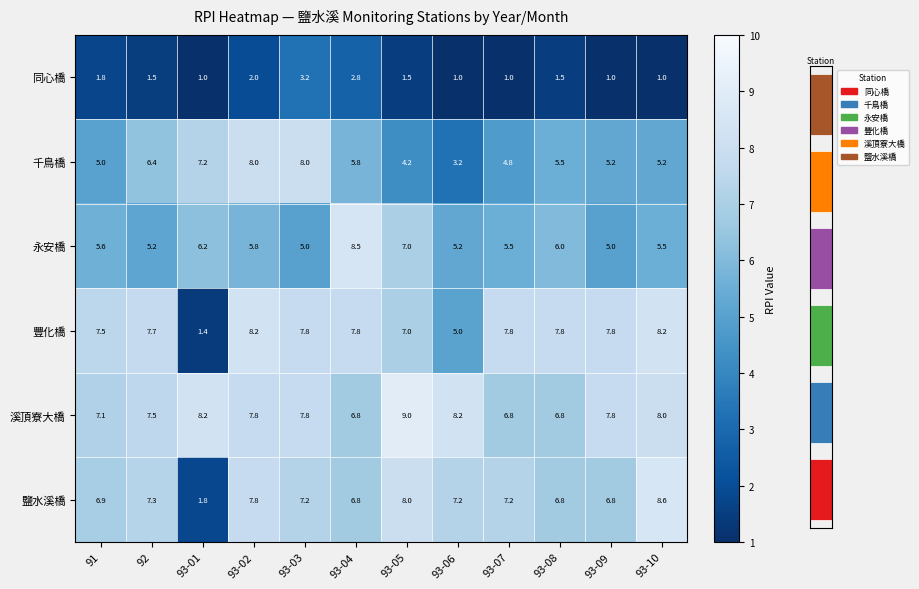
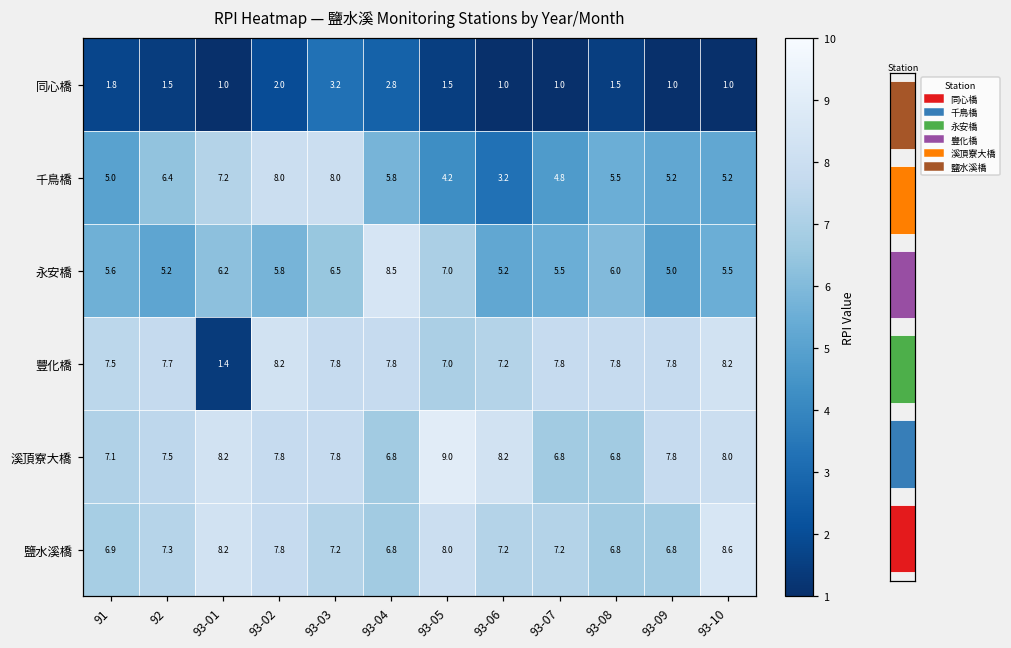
RPI Heatmap — 鹽水溪 Monitoring Stations by Year/Month, 永安橋, 93-03: 5.0 -> 6.5
RPI Heatmap — 鹽水溪 Monitoring Stations by Year/Month, 豐化橋, 93-06: 5.0 -> 7.2
RPI Heatmap — 鹽水溪 Monitoring Stations by Year/Month, 鹽水溪橋, 93-01: 1.8 -> 8.2
